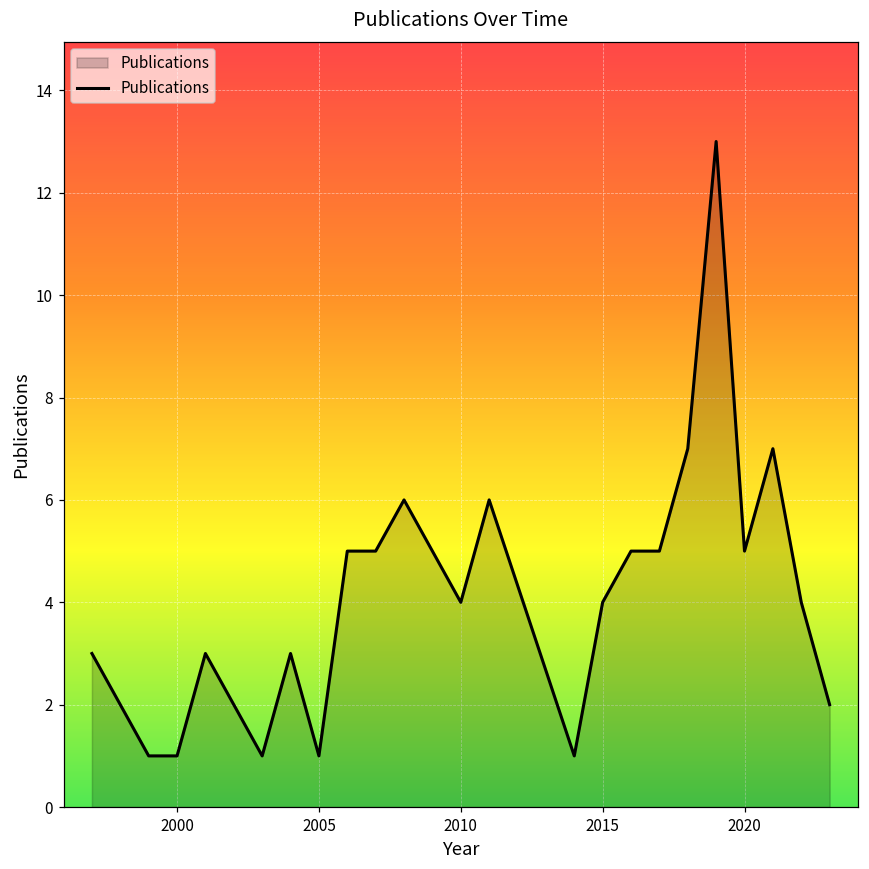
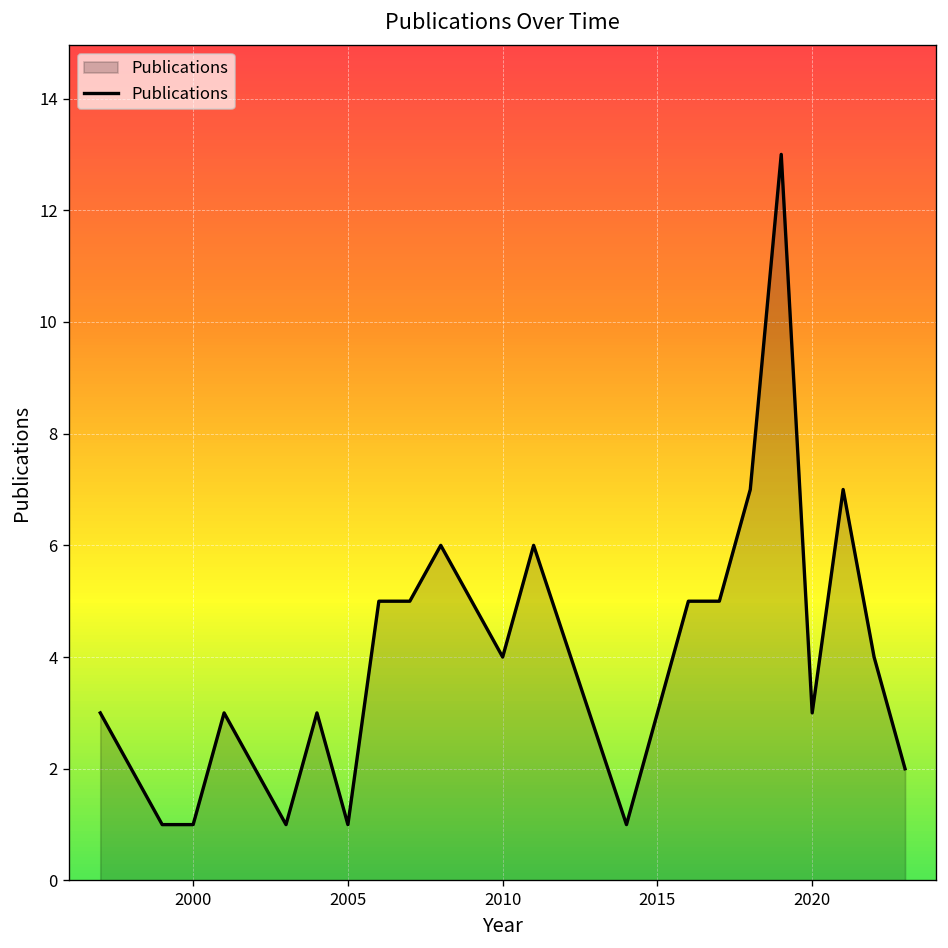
2015: 4 -> 3
2020: 5 -> 3
